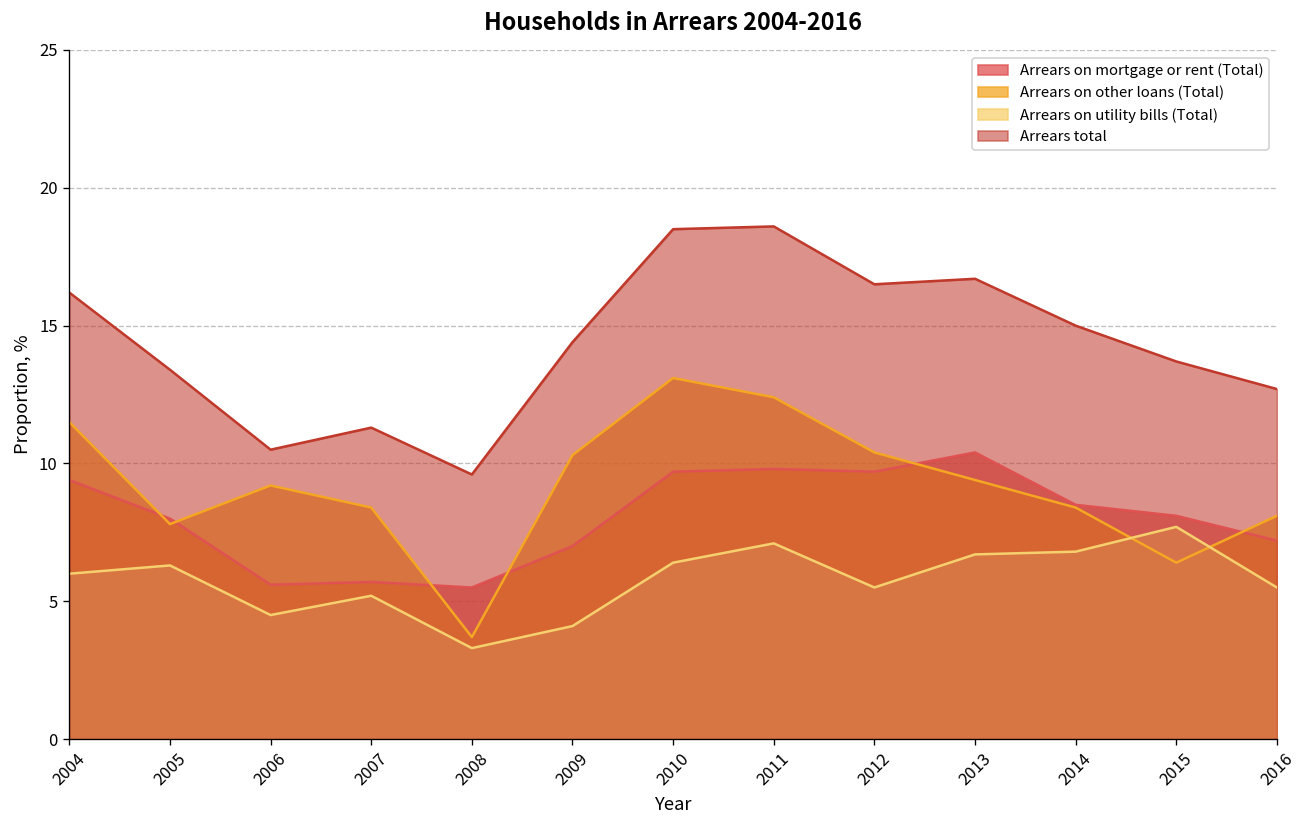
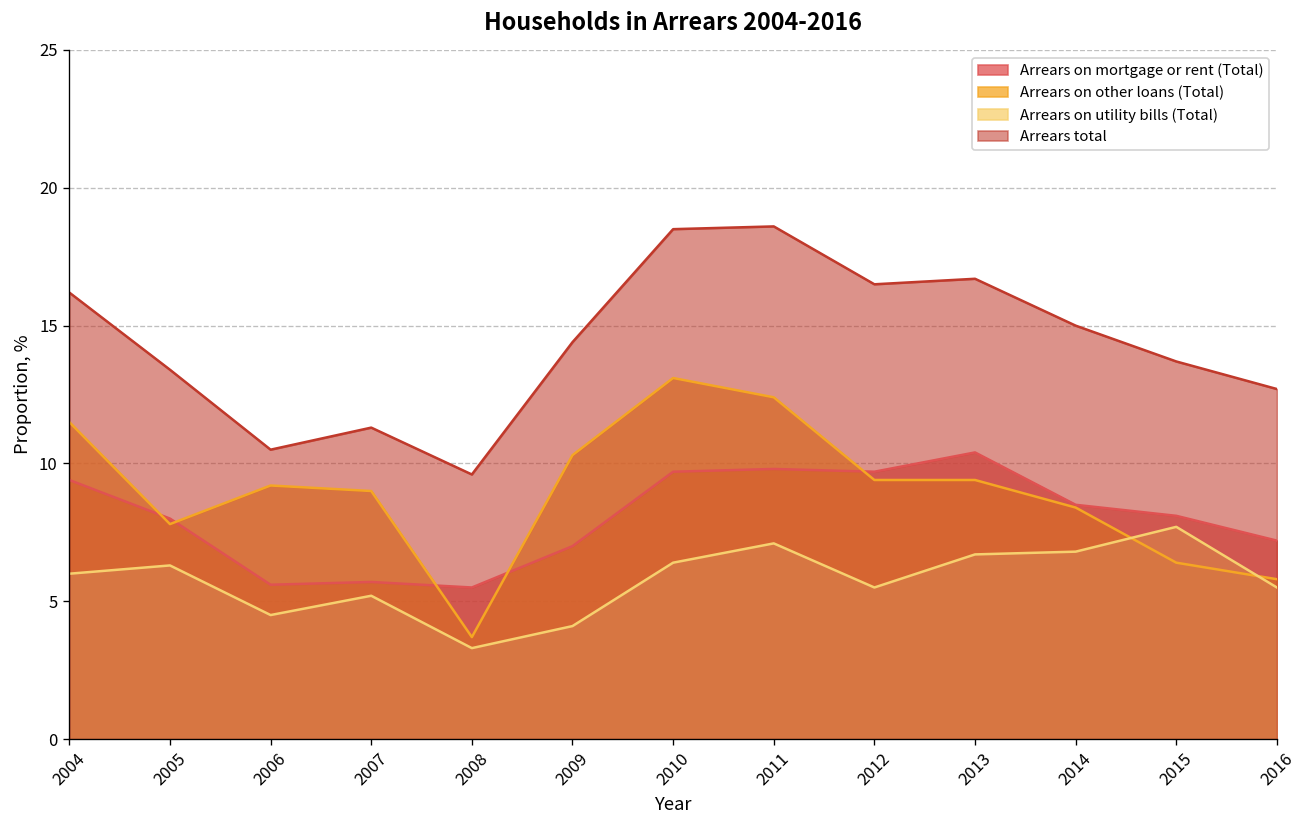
Arrears on other loans (Total), 2007: 8.4 -> 9.0
Arrears on other loans (Total), 2012: 10.4 -> 9.4
Arrears on other loans (Total), 2016: 8.1 -> 5.8
